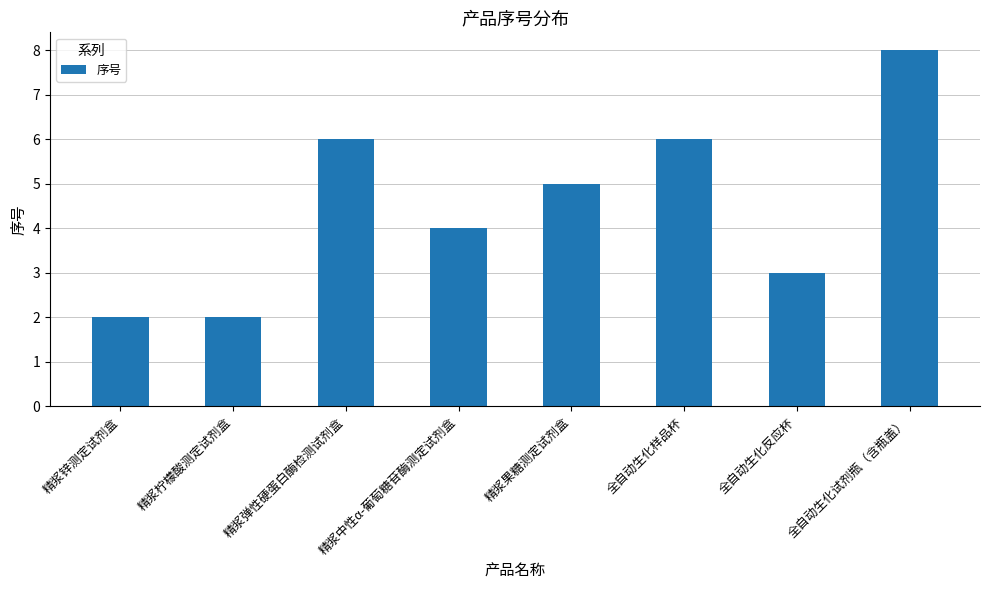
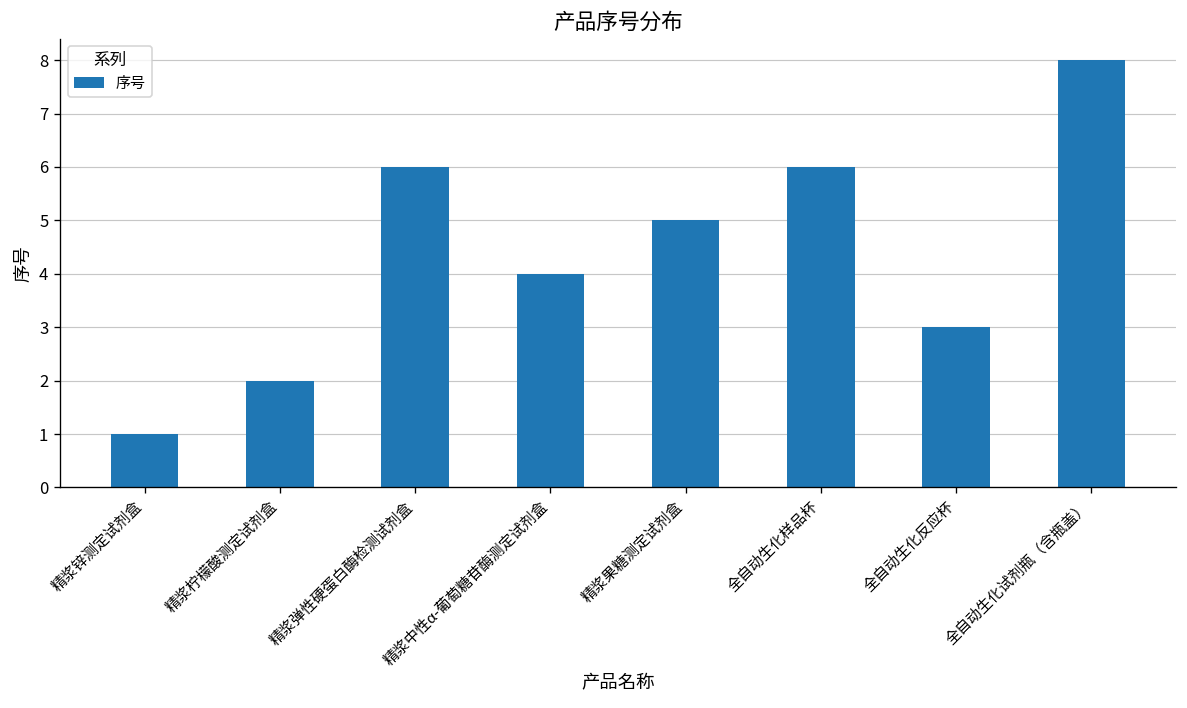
精浆锌测定试剂盒: 2 -> 1
